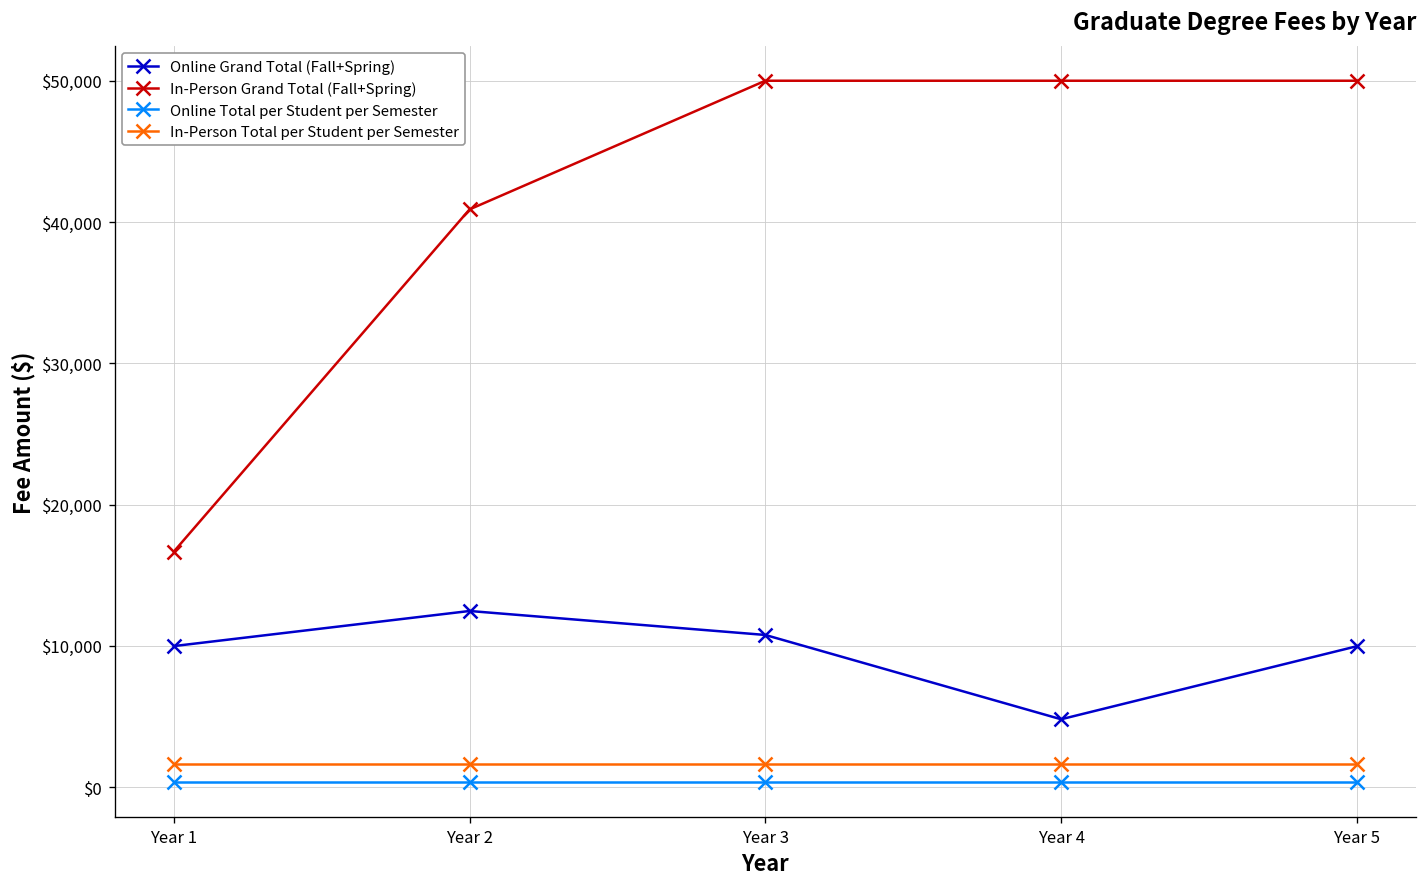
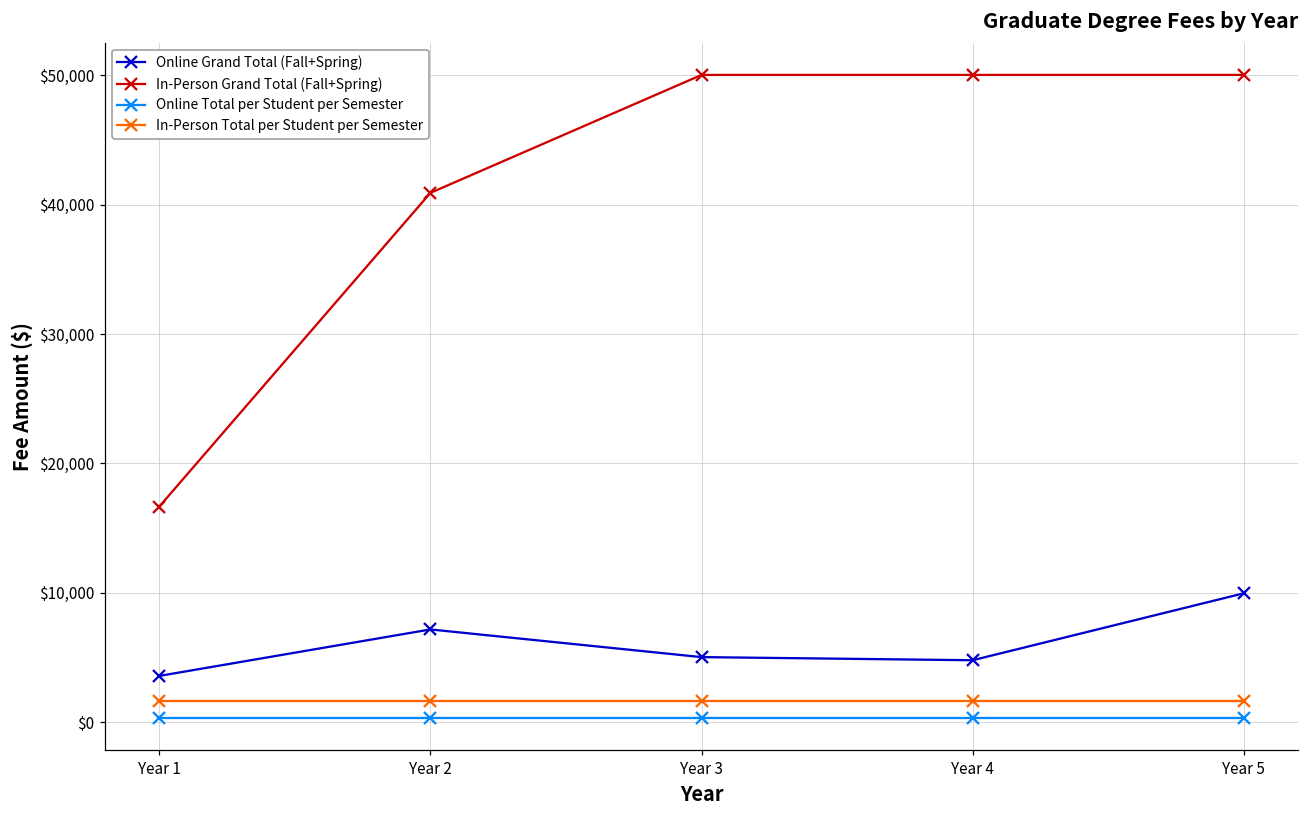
Online Grand Total (Fall+Spring), Year 1: $10,000 -> $3,600
Online Grand Total (Fall+Spring), Year 2: $12,500 -> $7,200
Online Grand Total (Fall+Spring), Year 3: $10,800 -> $5,000
